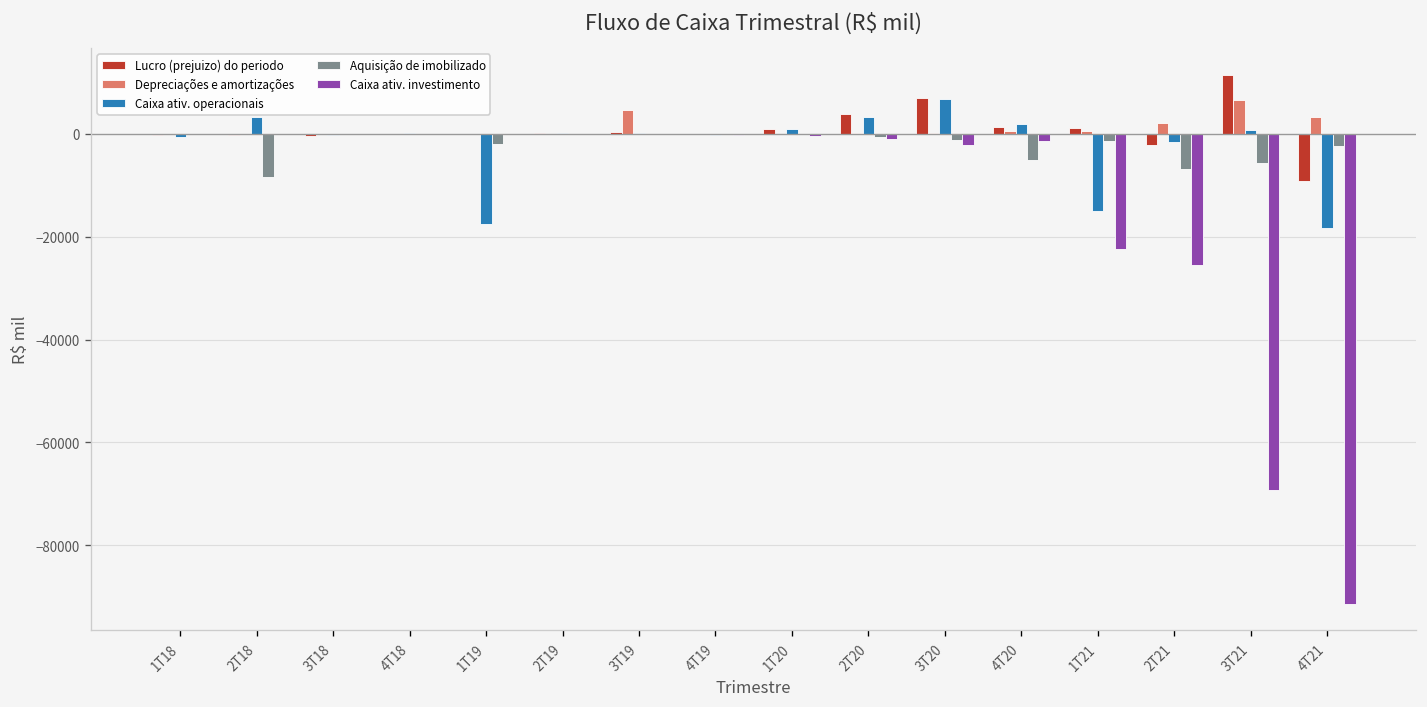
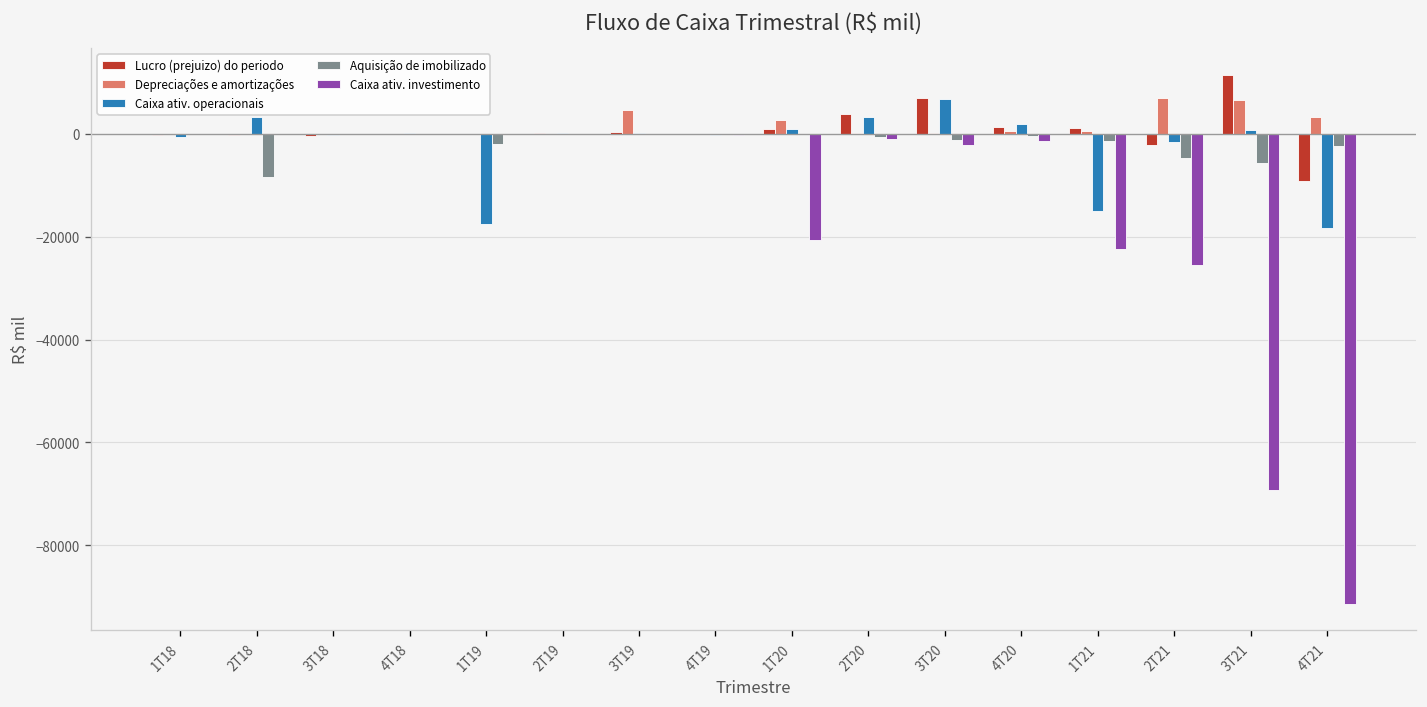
Depreciações e amortizações, 1T20: 0 -> 3000
Caixa ativ. investimento, 1T20: -1000 -> -21000
Aquisição de imobilizado, 4T20: -5000 -> 0
Depreciações e amortizações, 2T21: 2000 -> 7000
Aquisição de imobilizado, 2T21: -7000 -> -5000
